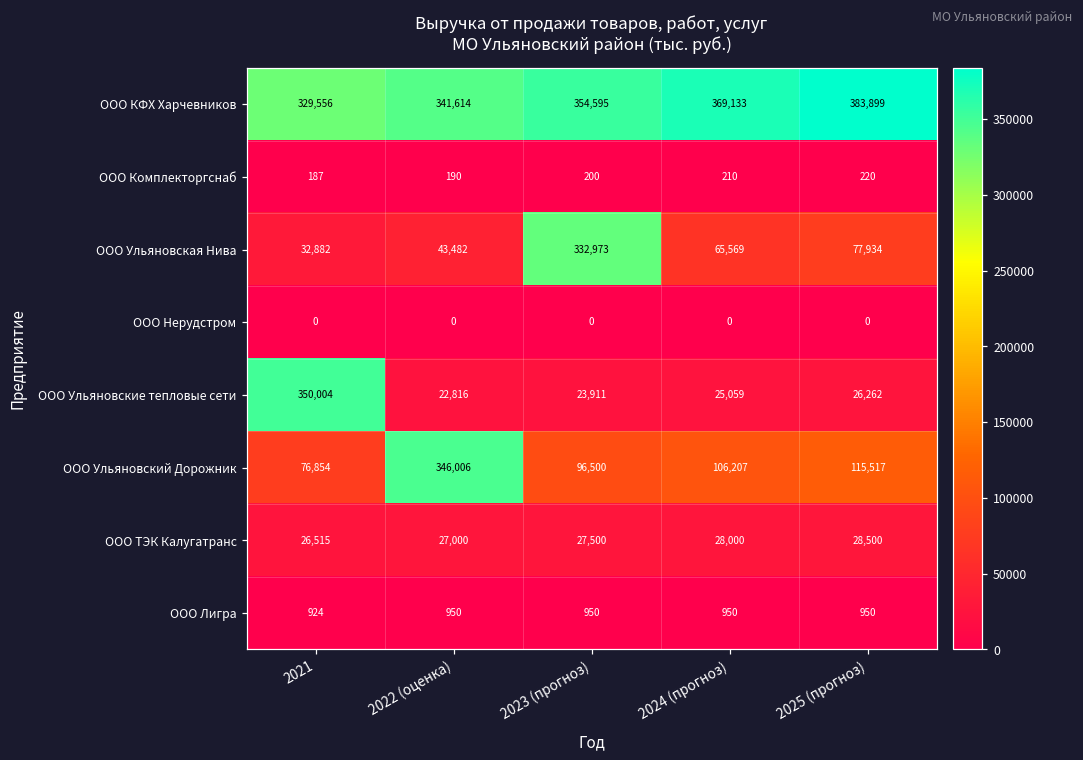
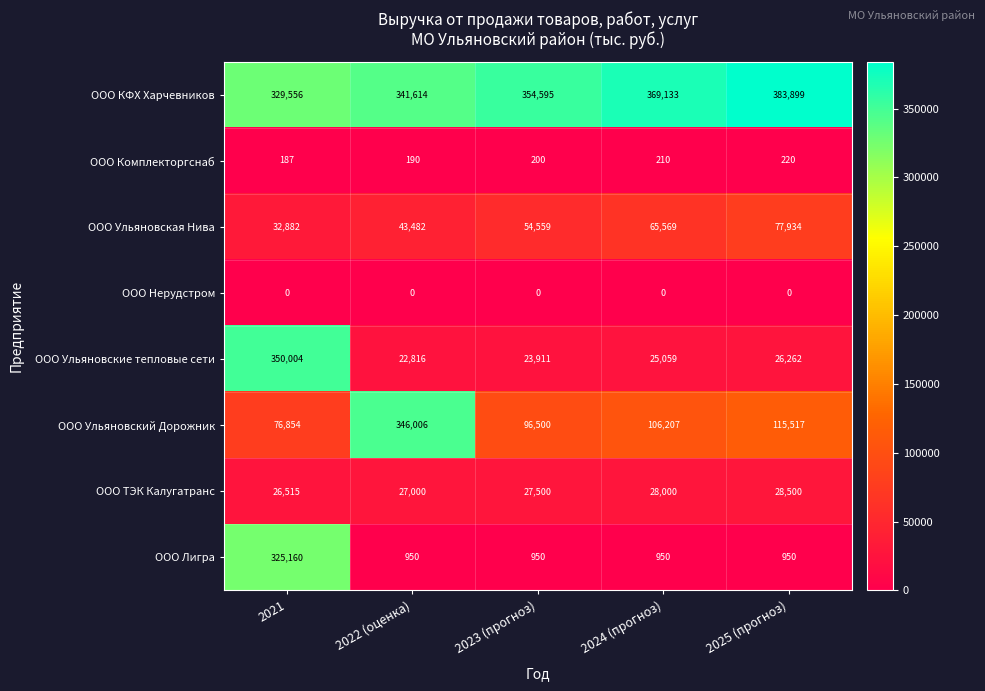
ООО Ульяновская Нива, 2023 (прогноз): 332,973 -> 54,559
ООО Лигра, 2021: 924 -> 325,160
